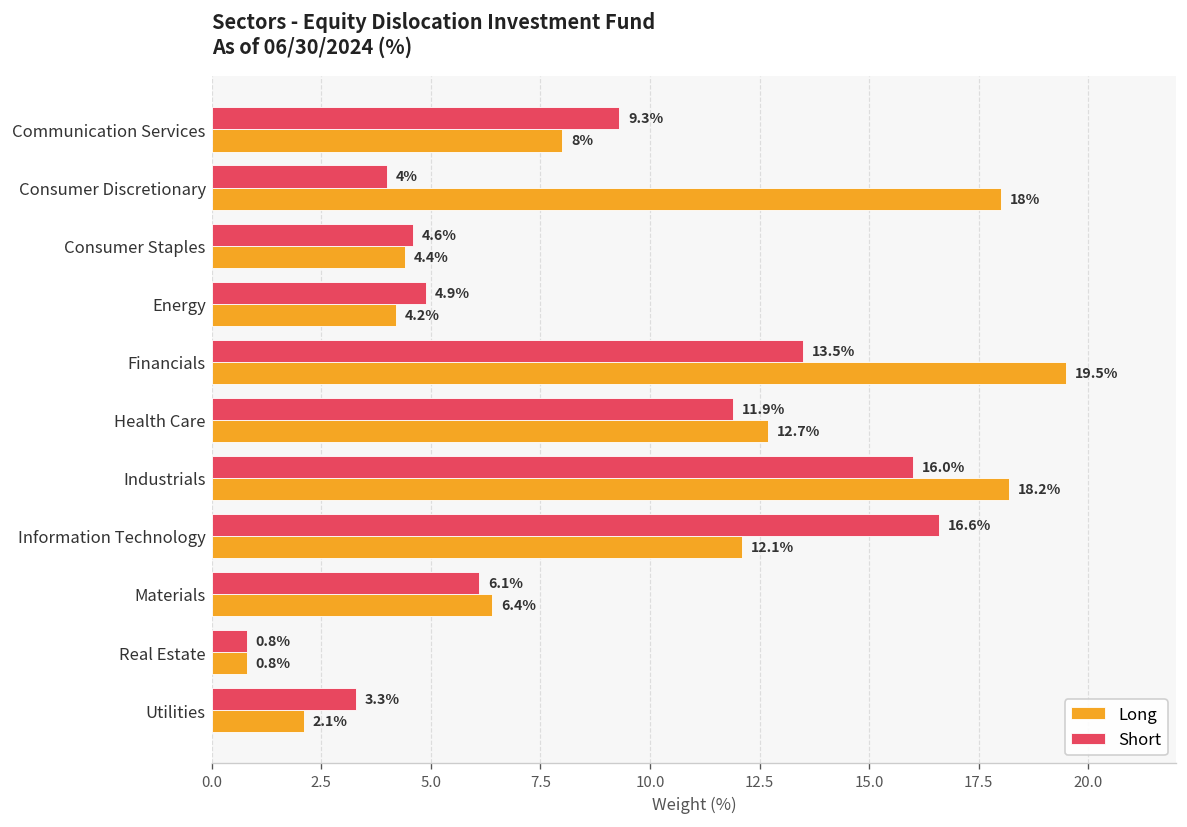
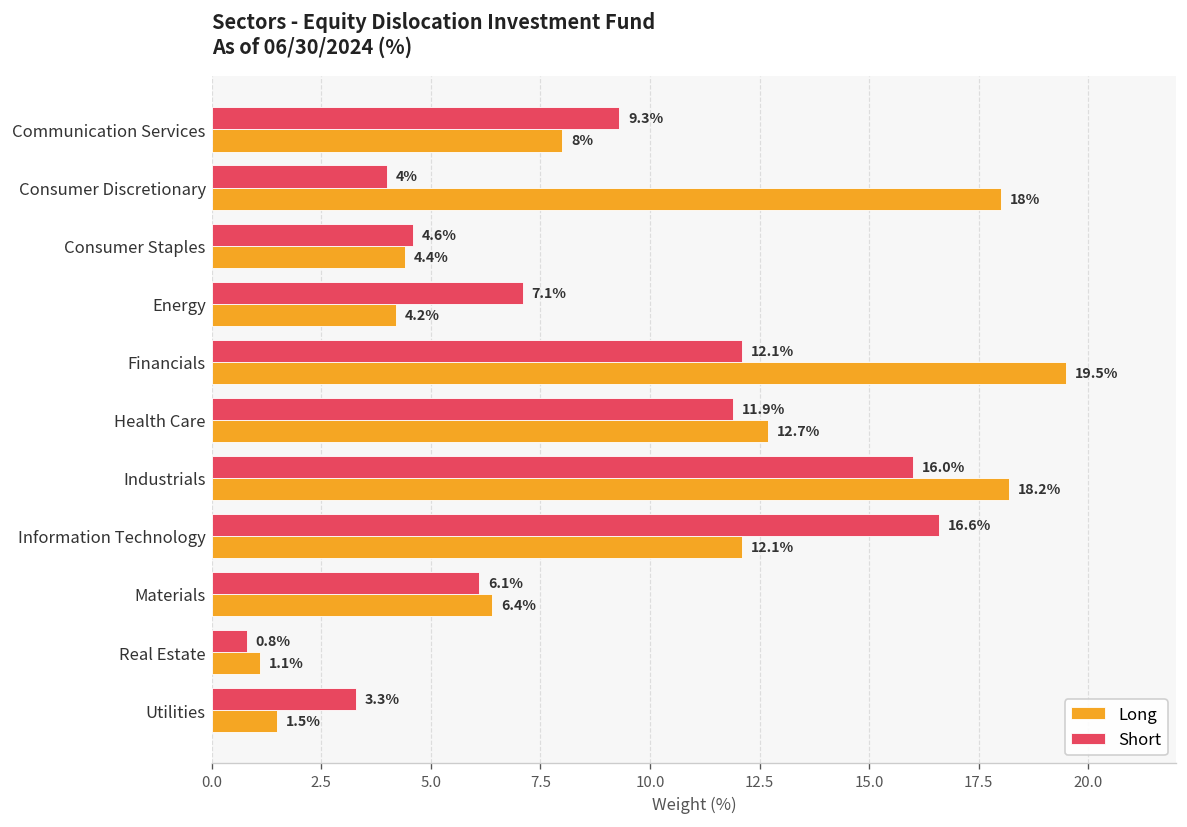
Short, Energy: 4.9% -> 7.1%
Short, Financials: 13.5% -> 12.1%
Long, Real Estate: 0.8% -> 1.1%
Long, Utilities: 2.1% -> 1.5%
